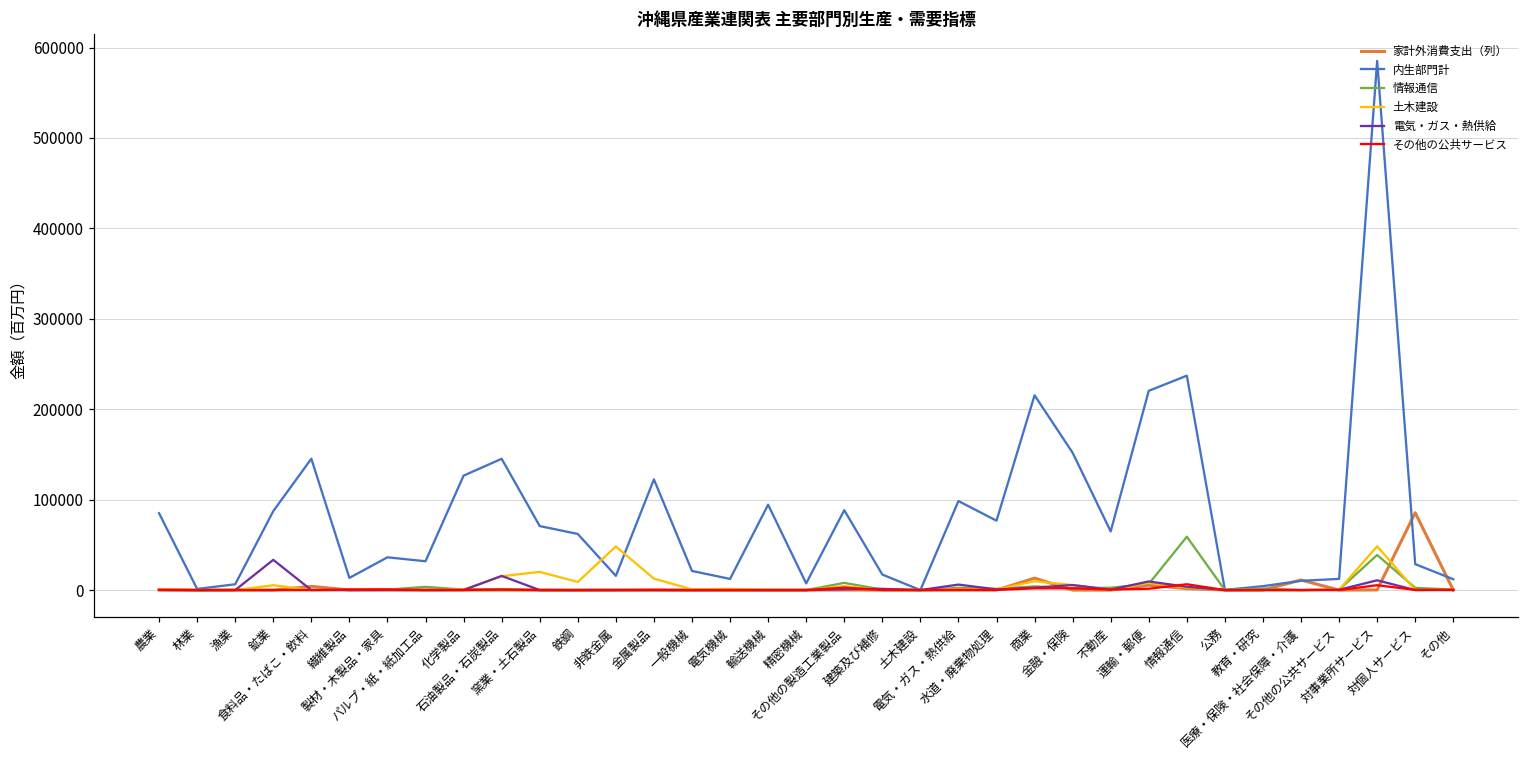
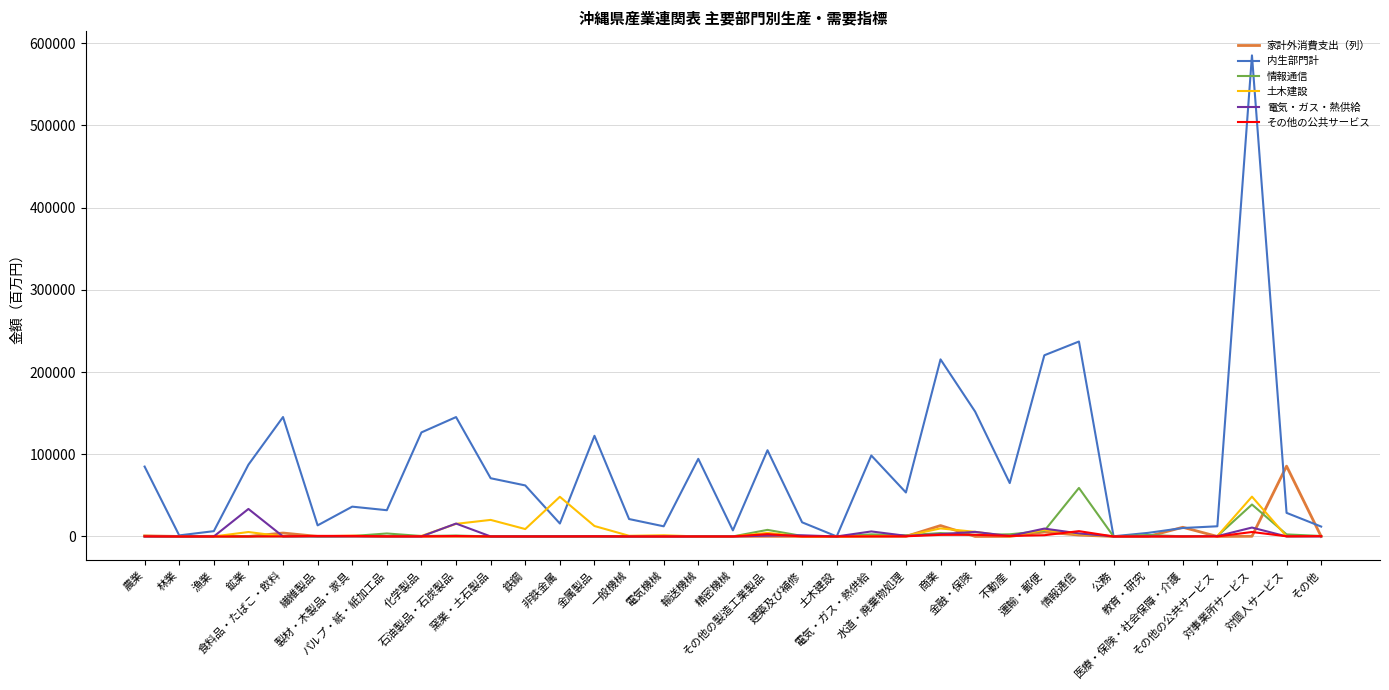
内生部門計, その他の製造工業製品: 90000 -> 100000
内生部門計, 水道・廃棄物処理: 80000 -> 50000
